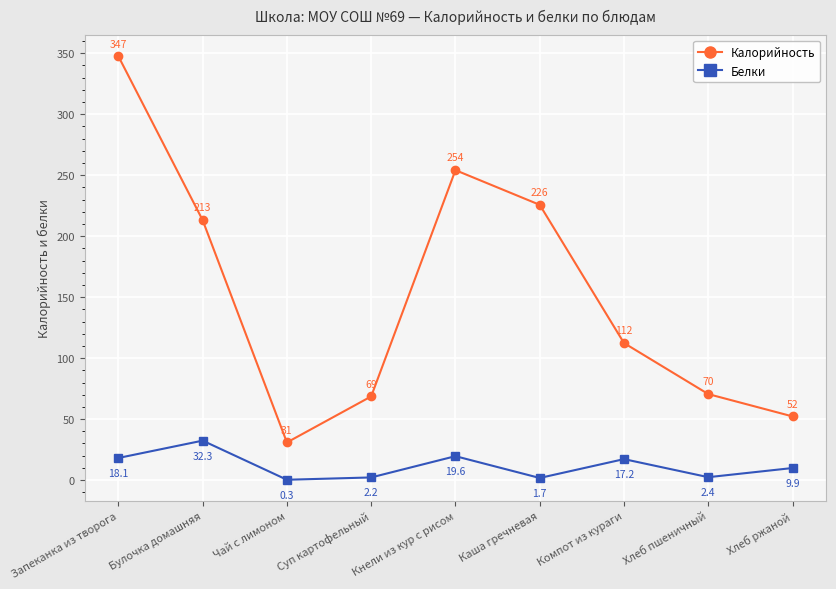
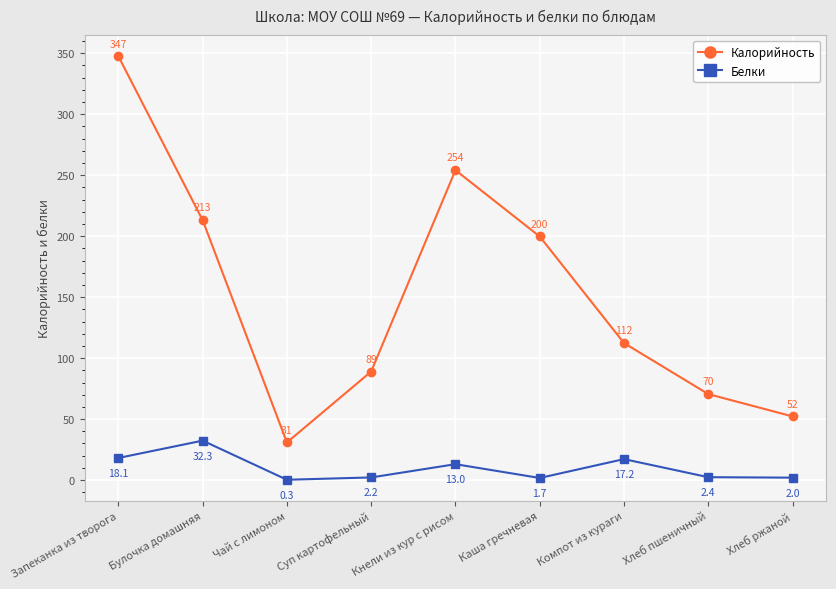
Калорийность, Суп картофельный: 69 -> 89
Белки, Кнели из кур с рисом: 19.6 -> 13.0
Калорийность, Каша гречневая: 226 -> 200
Белки, Хлеб ржаной: 9.9 -> 2.0
